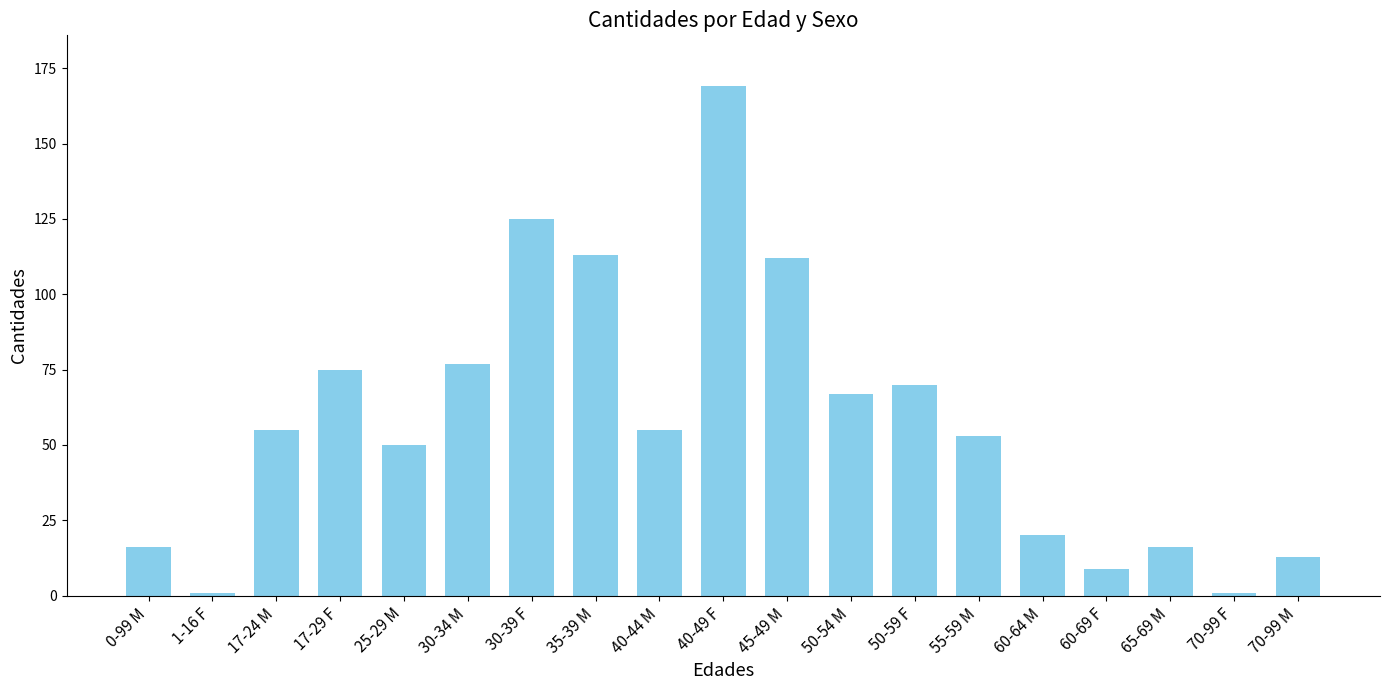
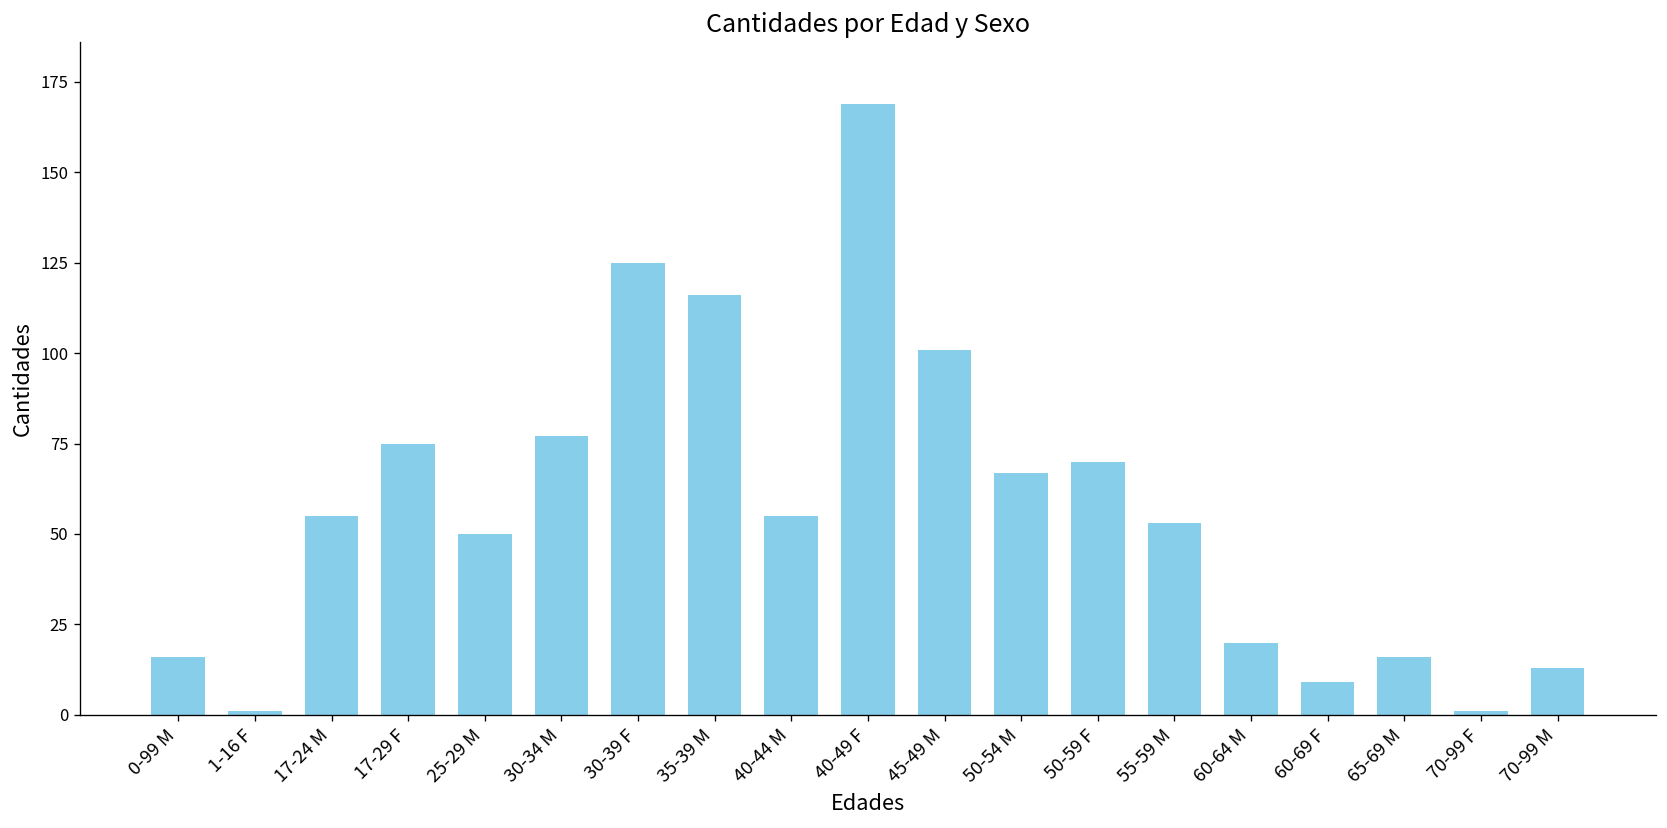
35-39 M: 113 -> 116
45-49 M: 112 -> 101
